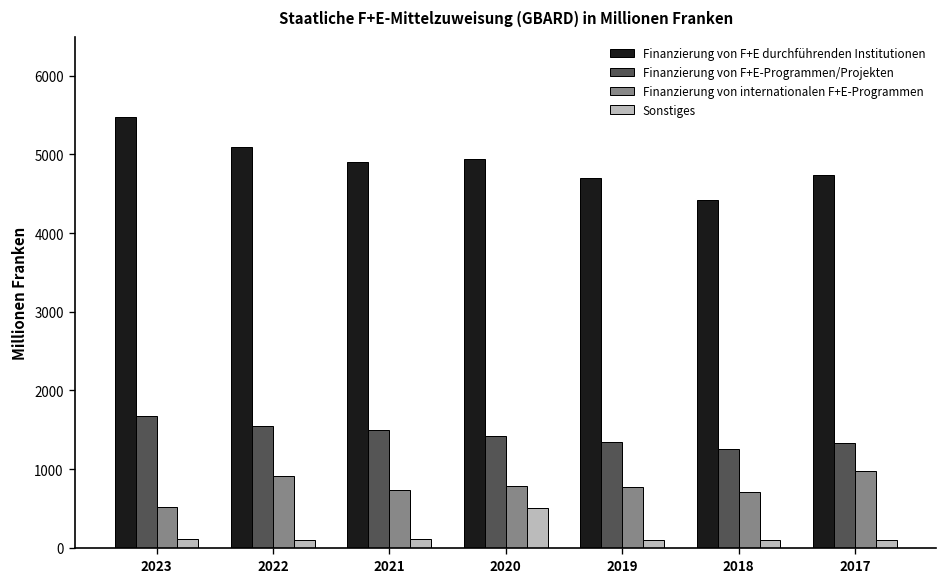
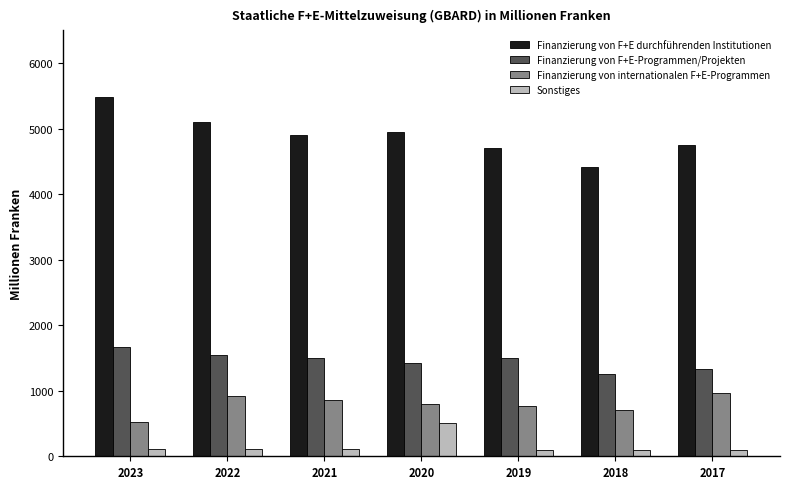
Finanzierung von internationalen F+E-Programmen, 2021: 700 -> 900
Finanzierung von F+E-Programmen/Projekten, 2019: 1300 -> 1500
